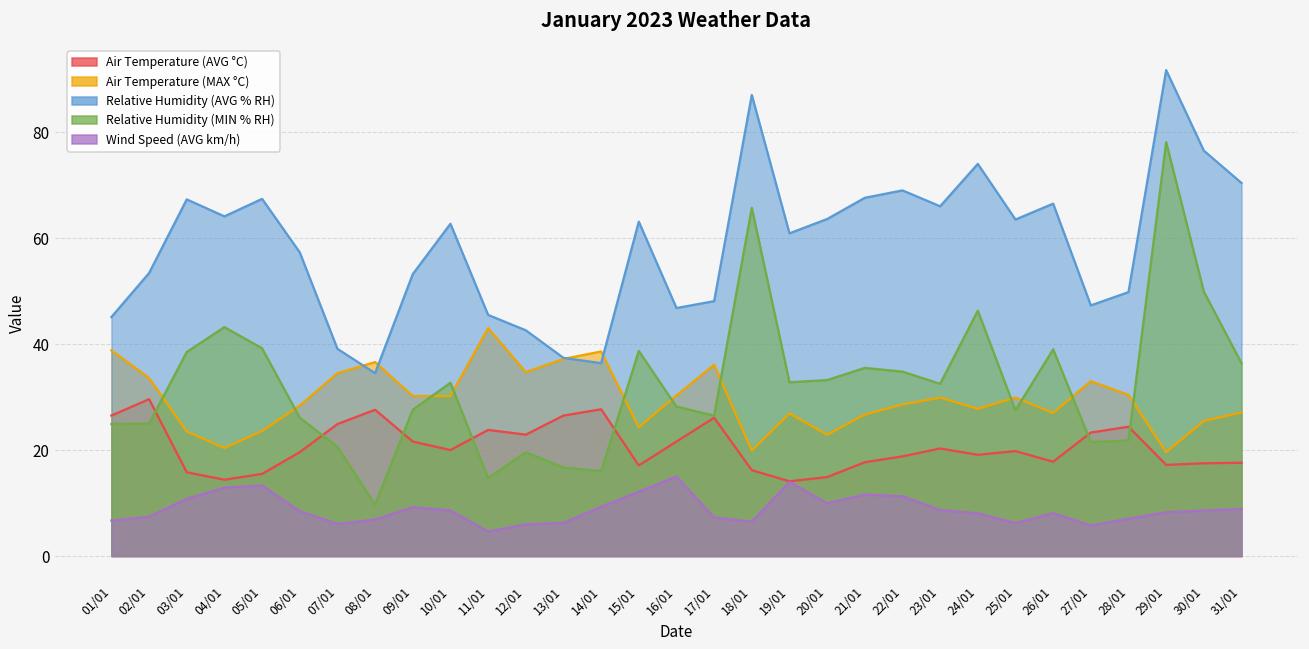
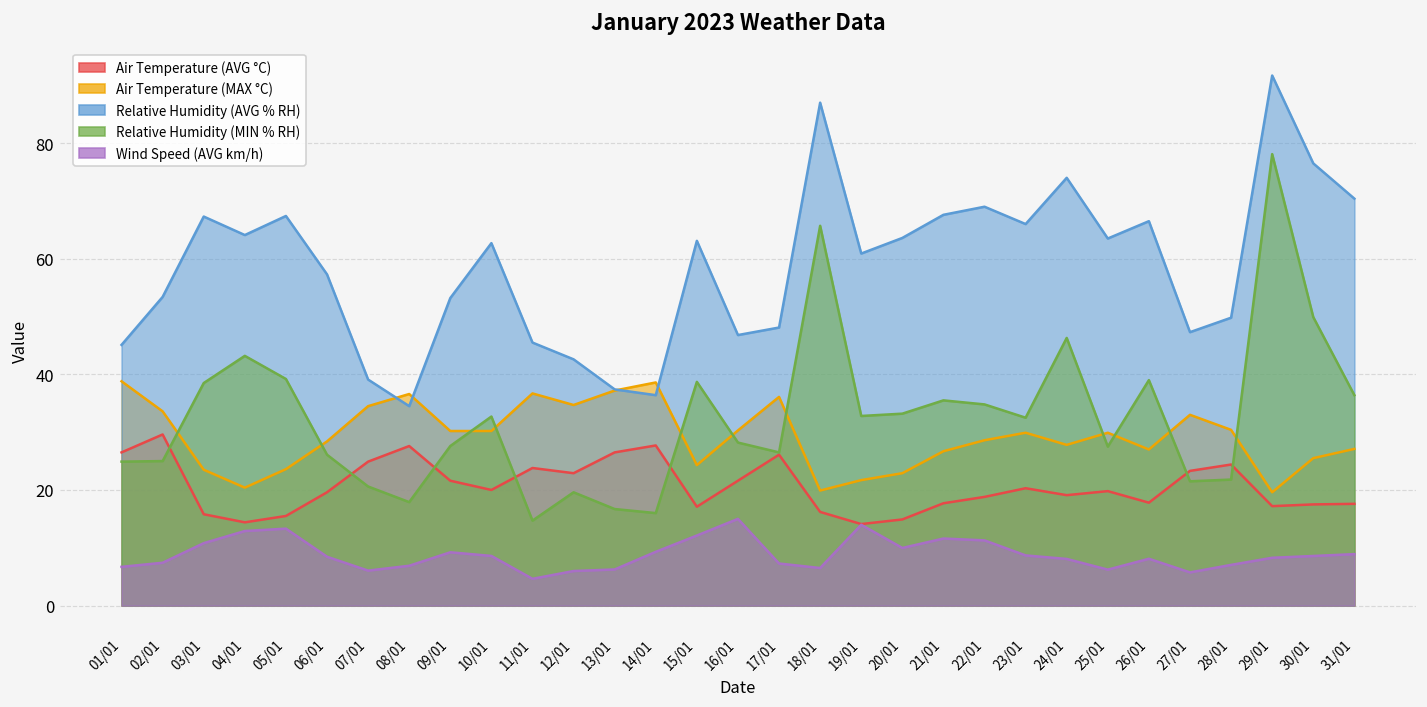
Relative Humidity (MIN % RH), 08/01: 10 -> 18
Air Temperature (MAX °C), 11/01: 43 -> 37
Air Temperature (MAX °C), 19/01: 27 -> 22
